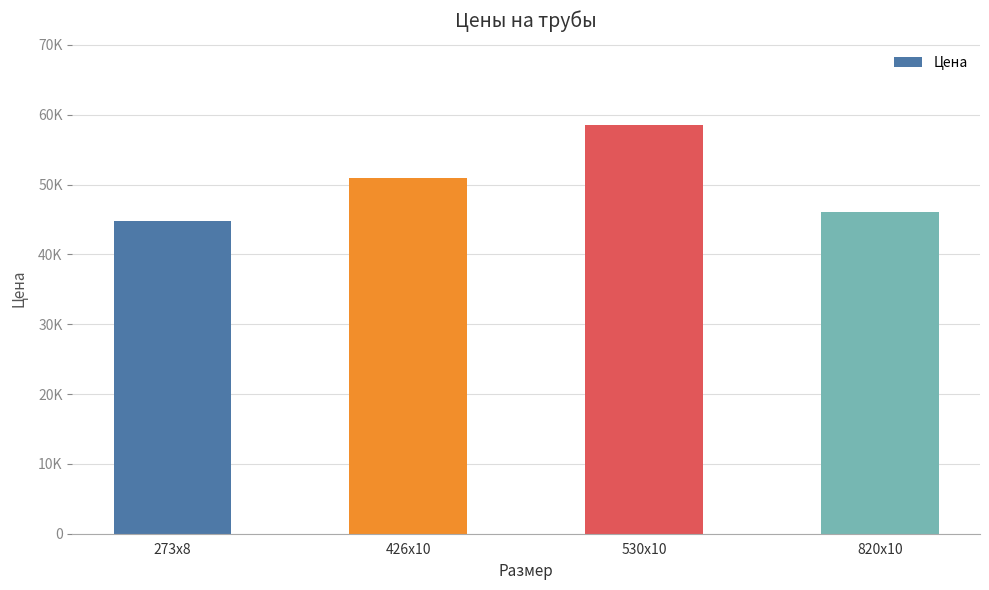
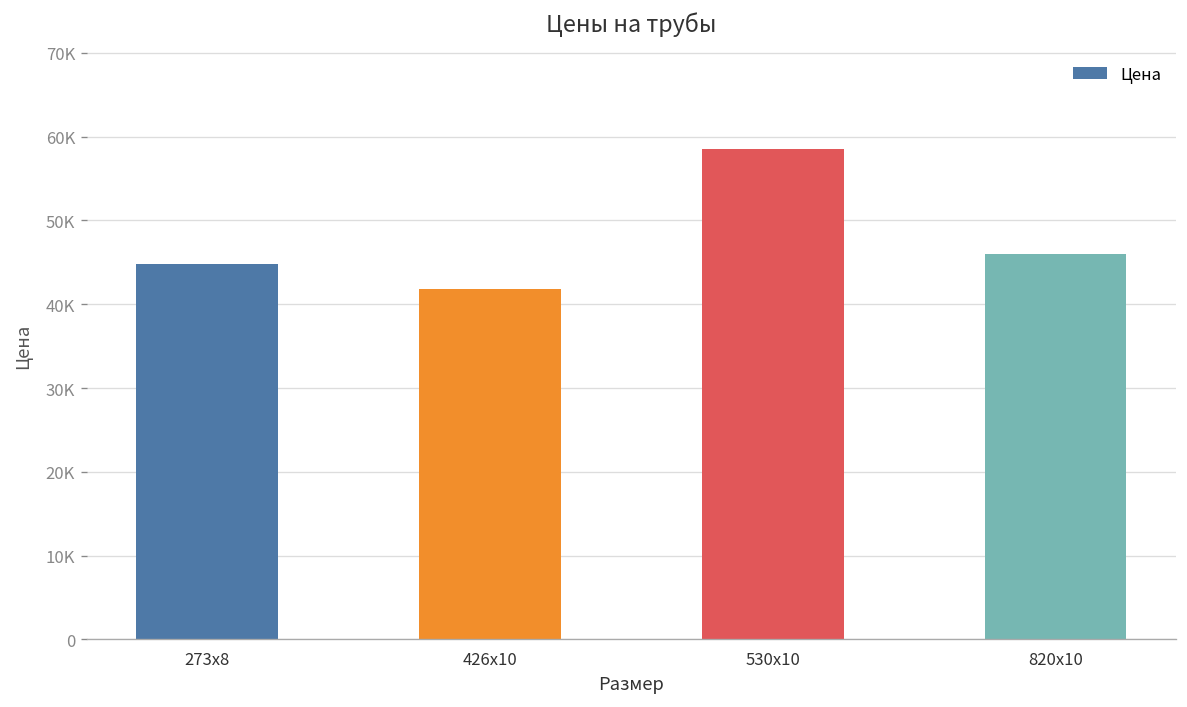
426х10: 51000 -> 42000
